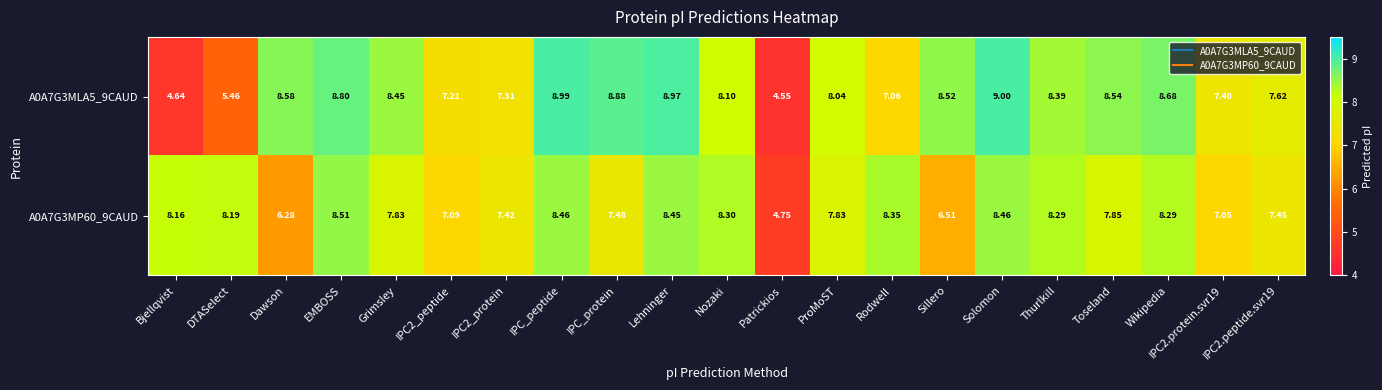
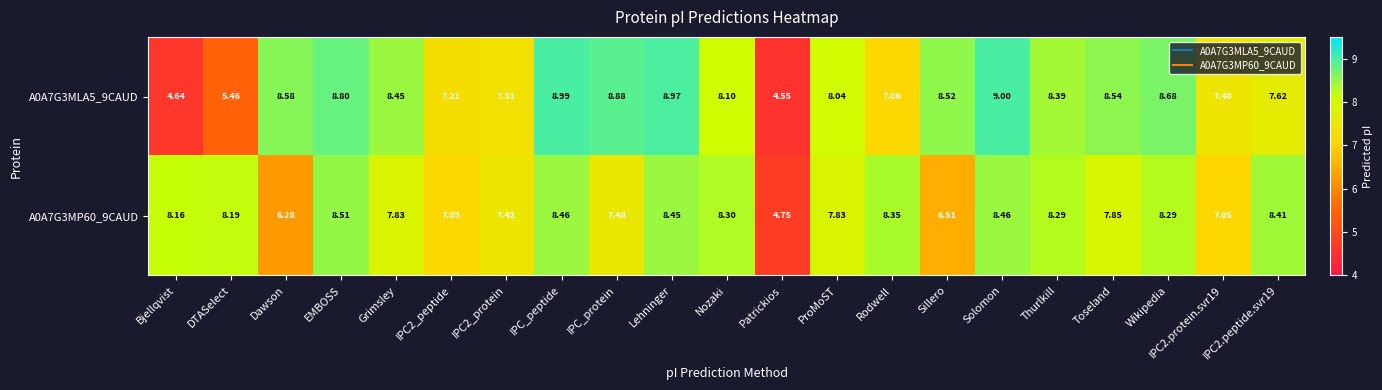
A0A7G3MP60_9CAUD, IPC2.peptide.svr19: 7.45 -> 8.41
